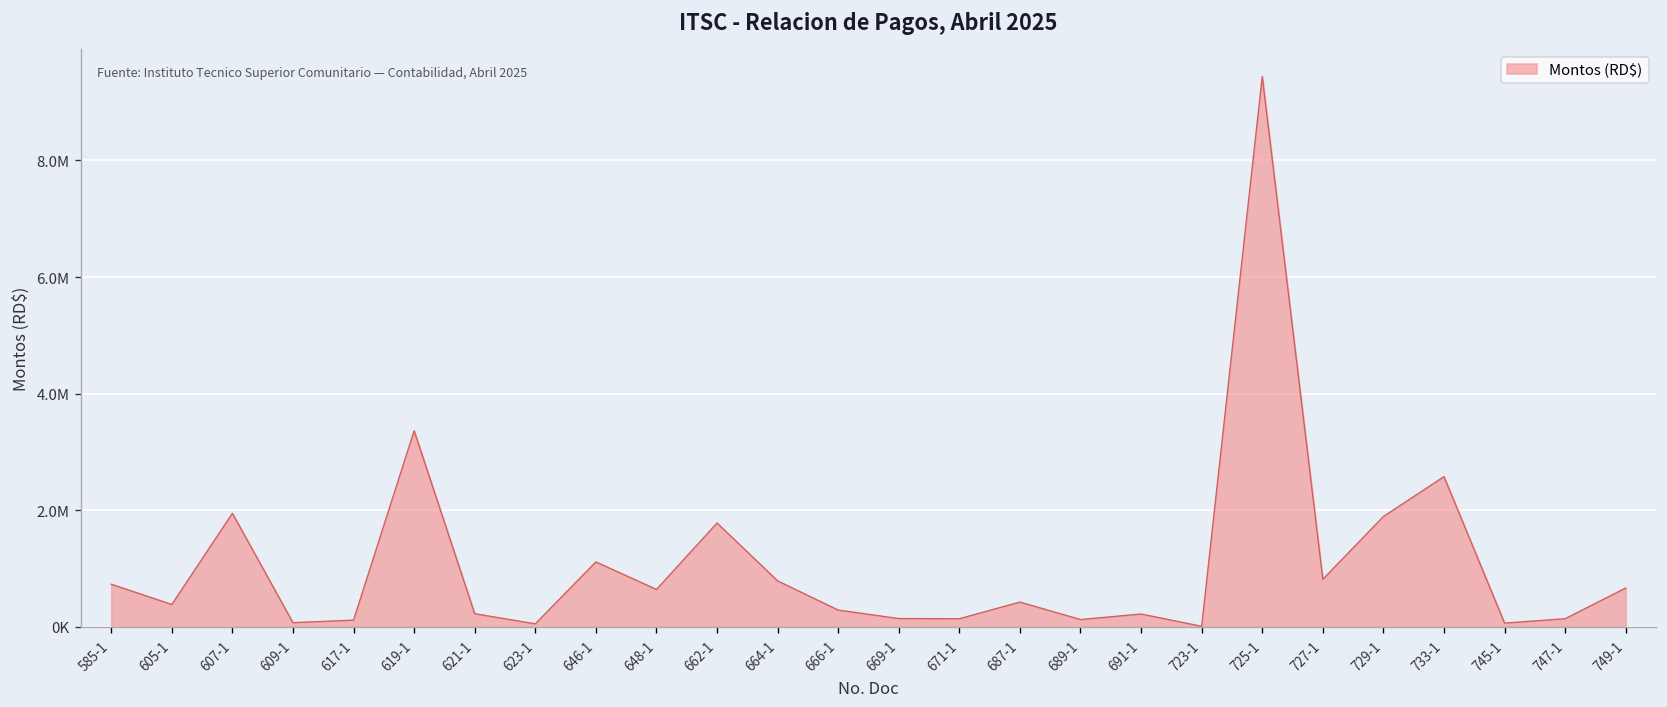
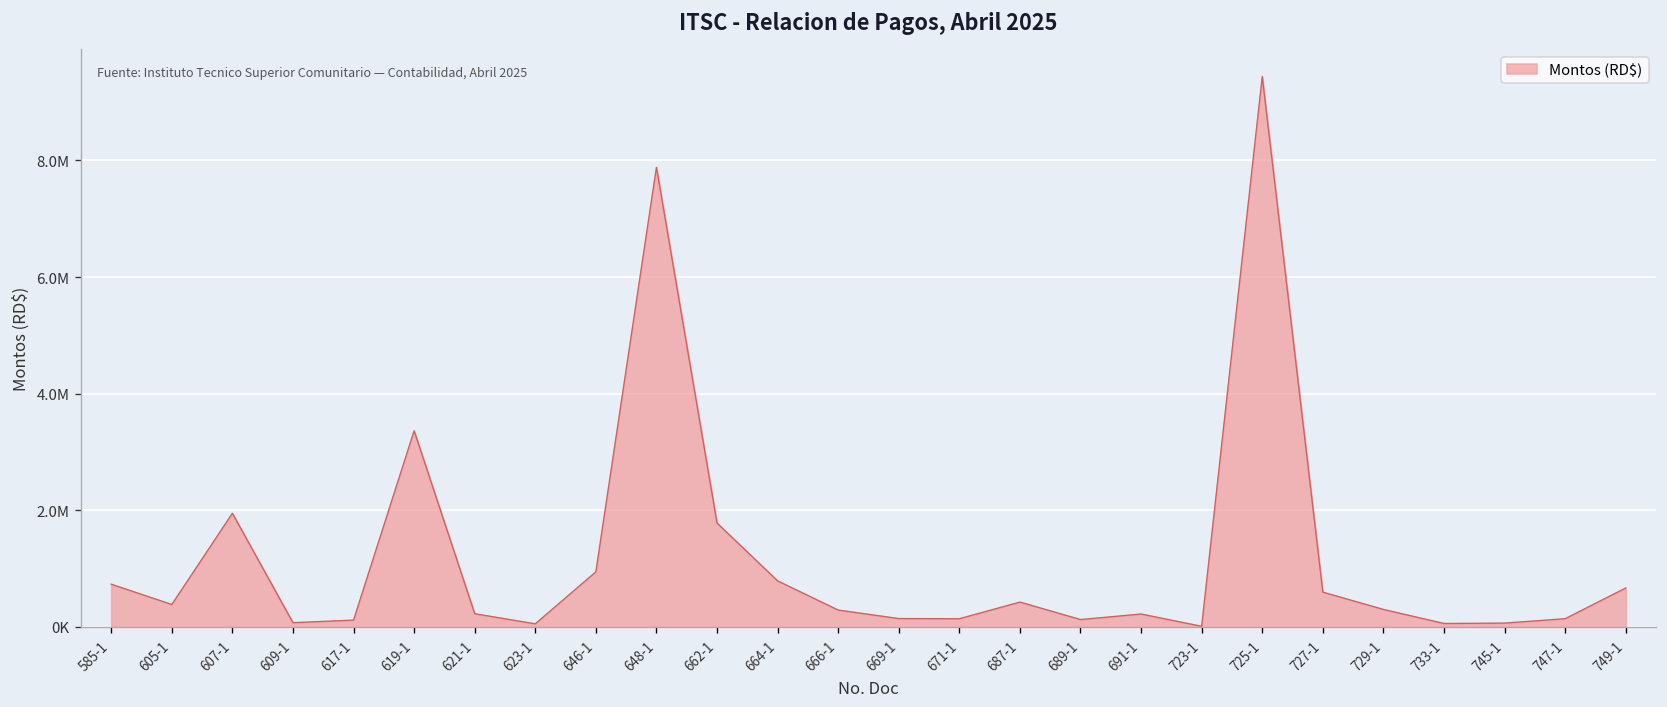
646-1: 1100000 -> 900000
648-1: 600000 -> 7900000
727-1: 800000 -> 600000
729-1: 1900000 -> 300000
733-1: 2600000 -> 100000
